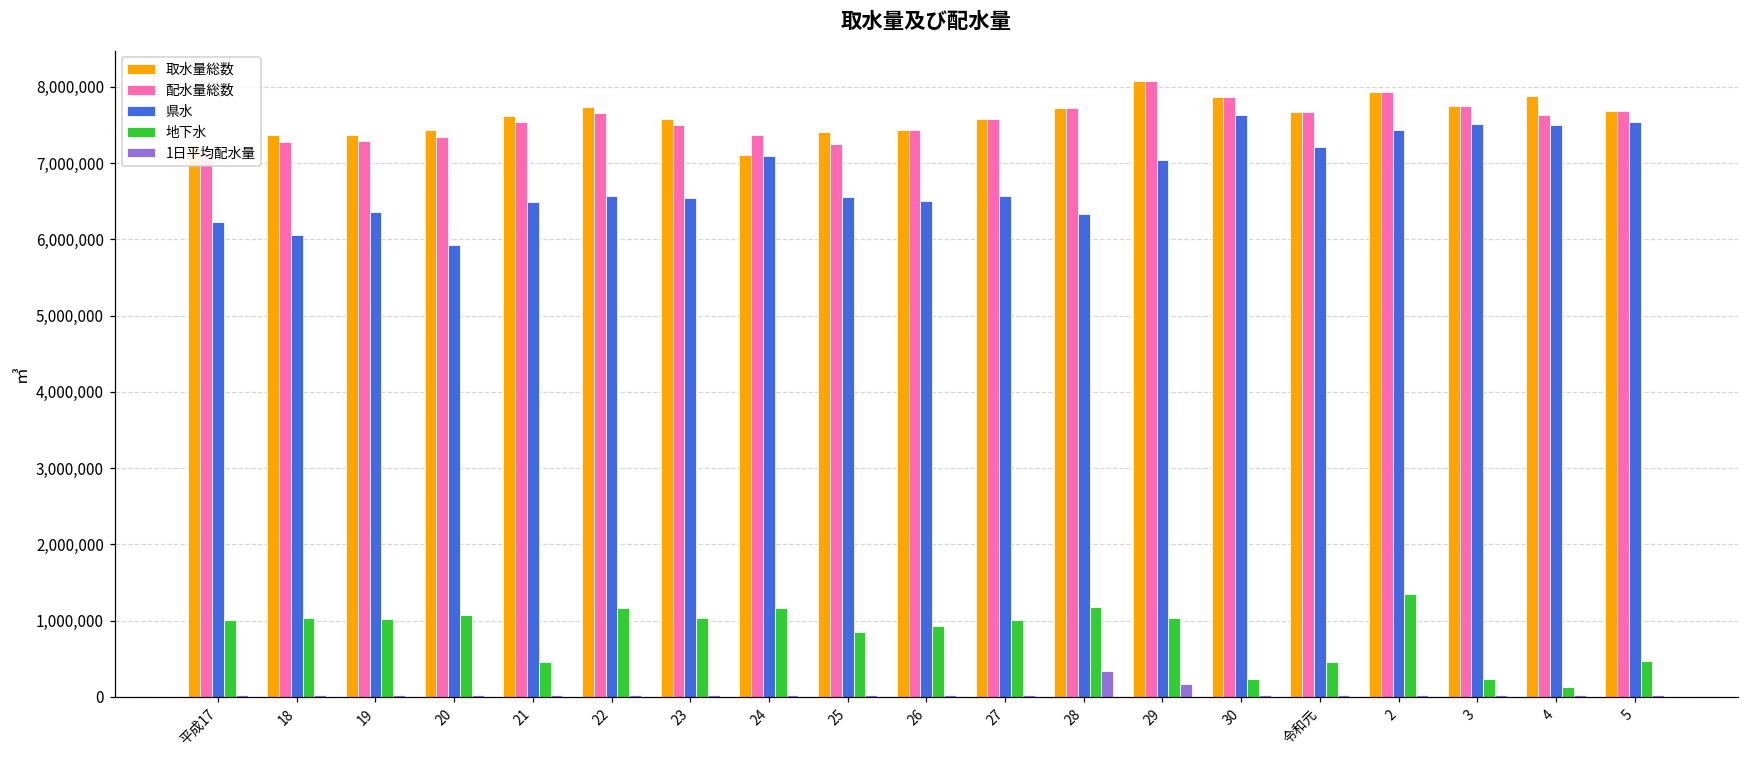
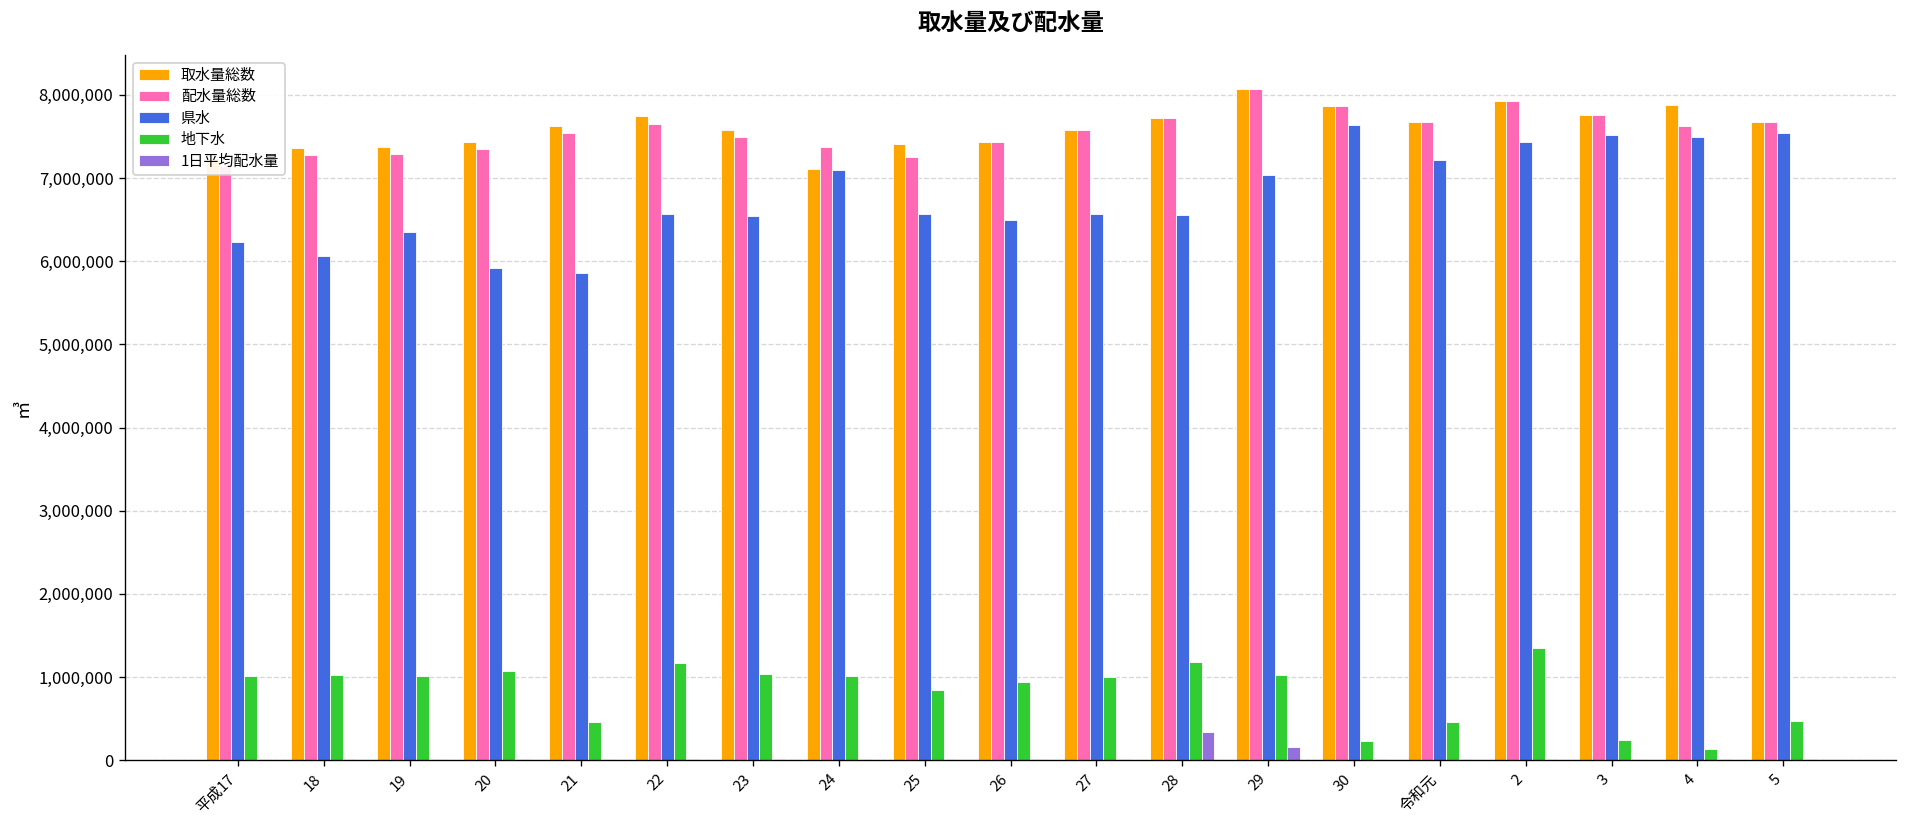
県水, 21: 6,500,000 -> 5,900,000
地下水, 24: 1,200,000 -> 1,000,000
県水, 28: 6,300,000 -> 6,600,000
